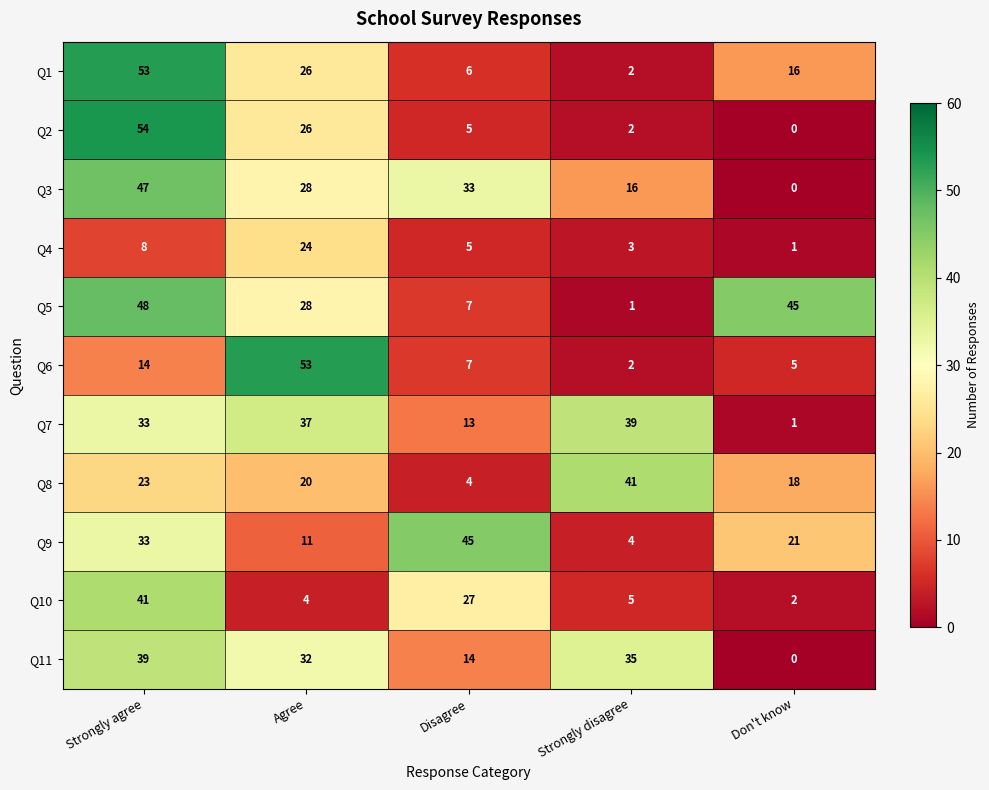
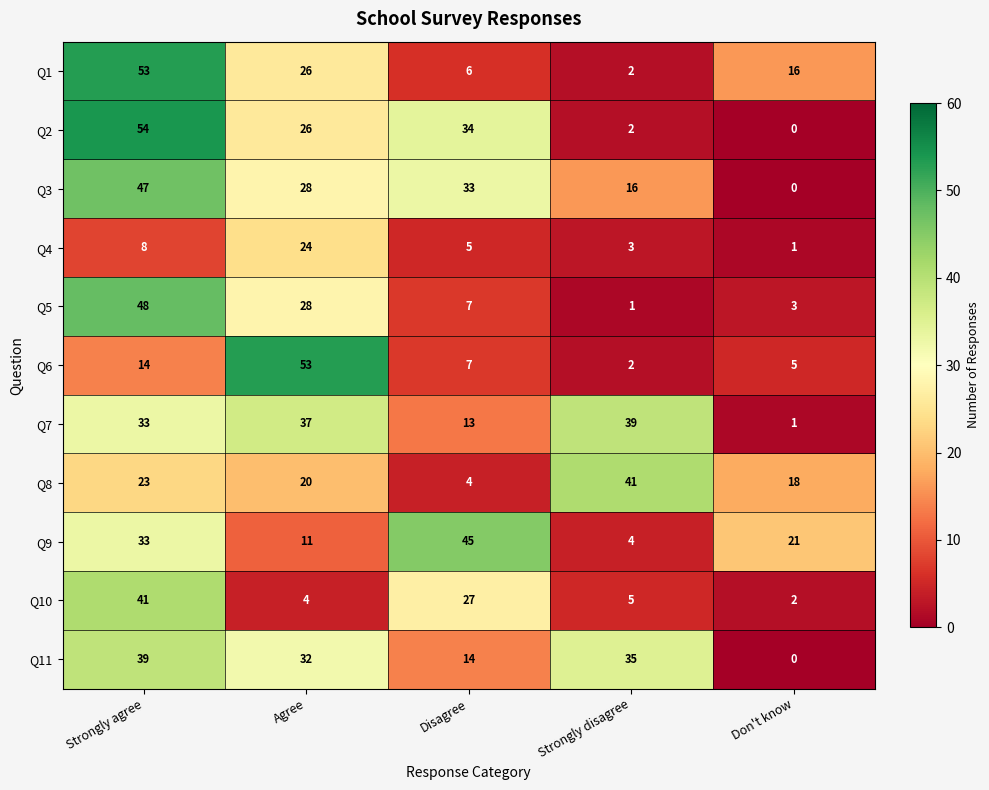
Q2, Disagree: 5 -> 34
Q5, Don't know: 45 -> 3
